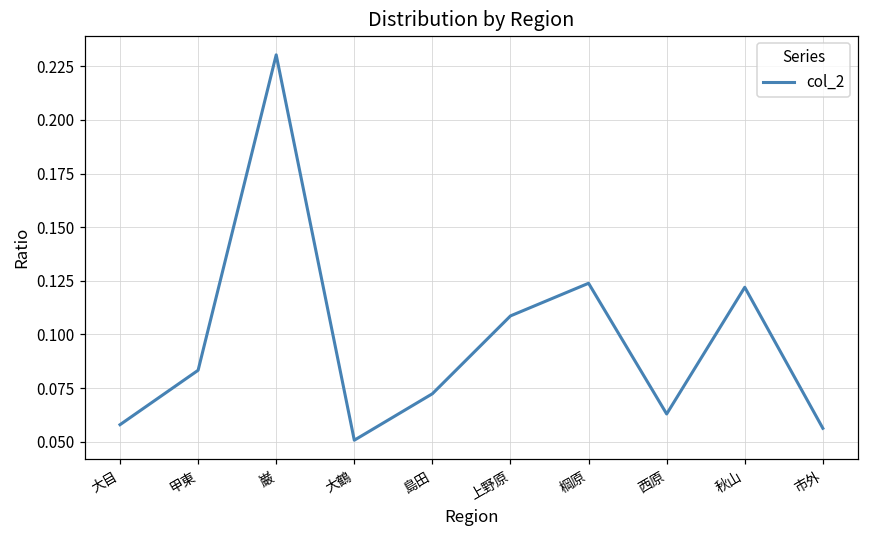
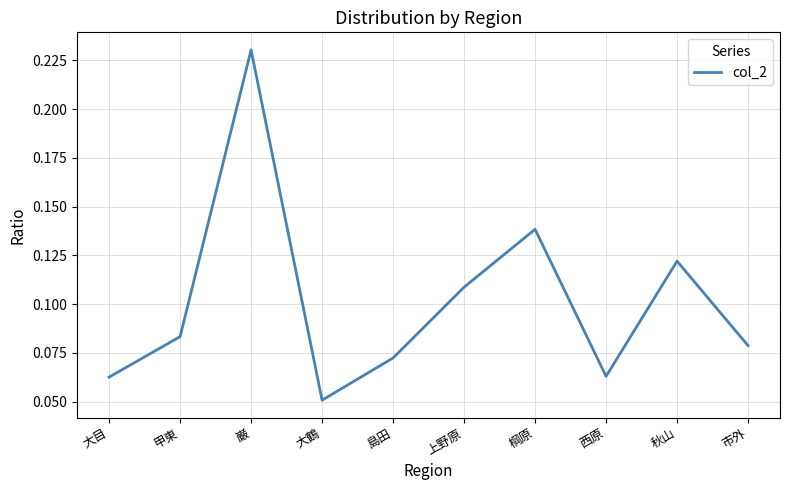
大目: 0.058 -> 0.063
棡原: 0.124 -> 0.138
市外: 0.056 -> 0.079
